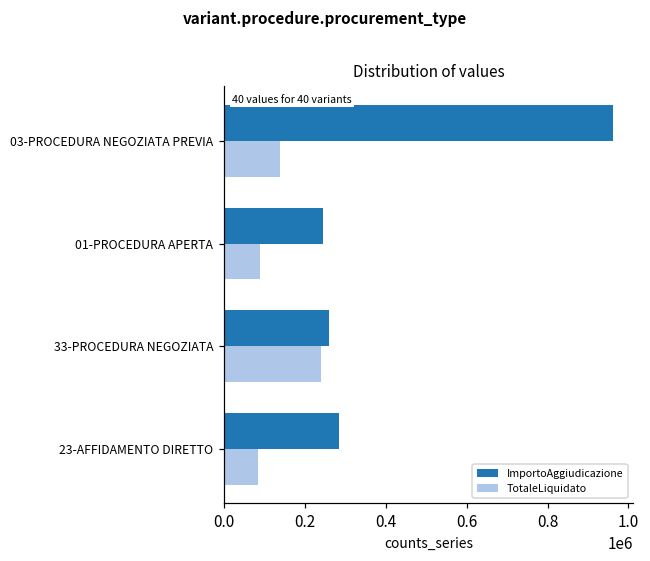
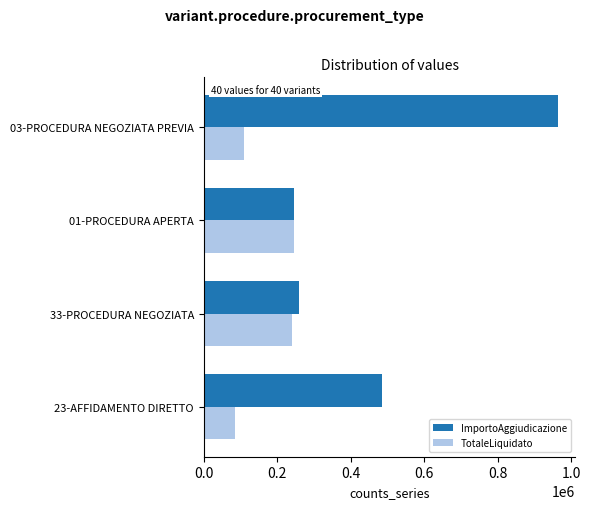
TotaleLiquidato, 03-PROCEDURA NEGOZIATA PREVIA: 140000 -> 110000
TotaleLiquidato, 01-PROCEDURA APERTA: 90000 -> 240000
ImportoAggiudicazione, 23-AFFIDAMENTO DIRETTO: 280000 -> 490000
